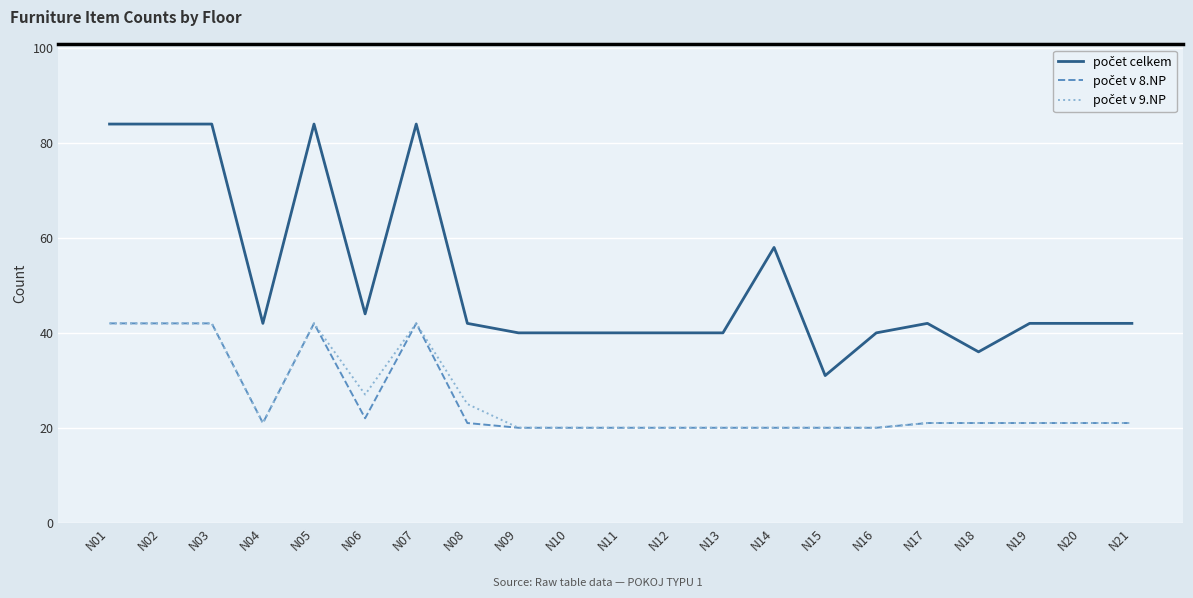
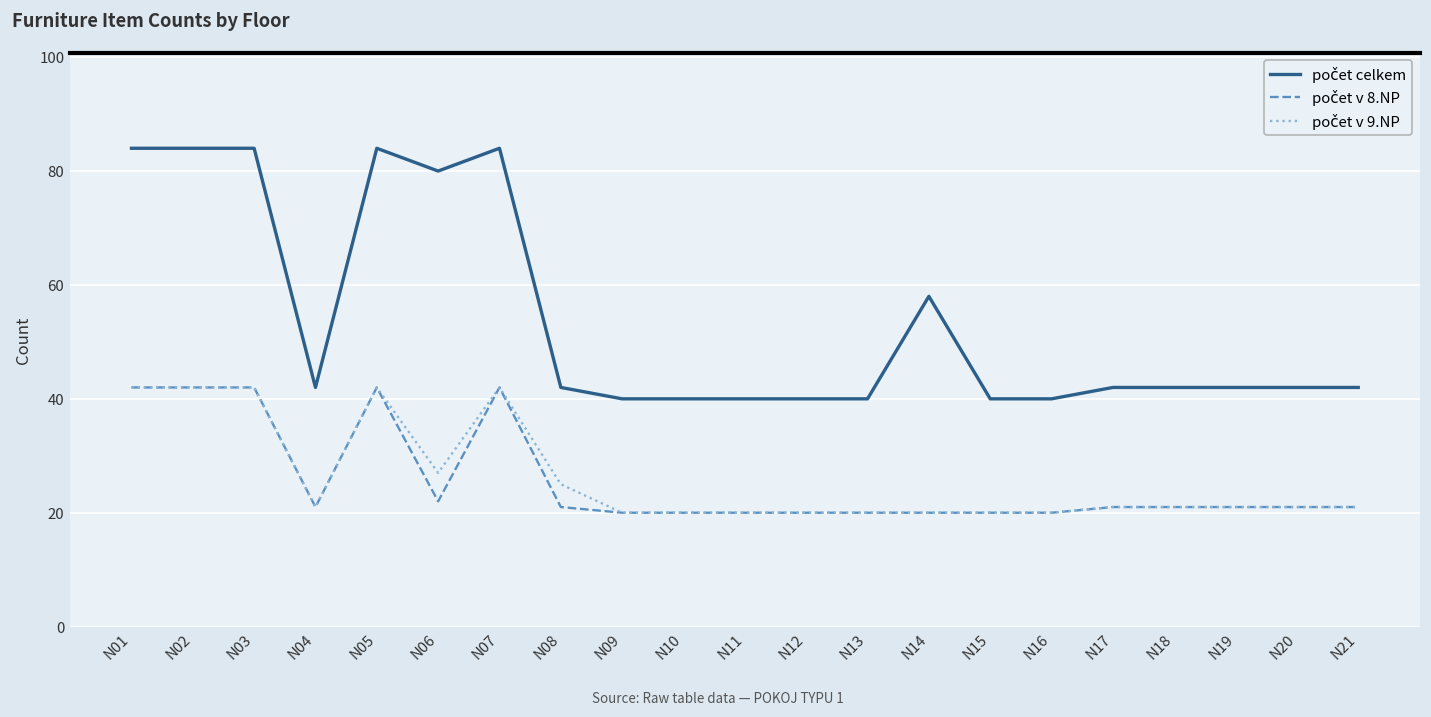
počet celkem, N06: 44 -> 80
počet celkem, N15: 31 -> 40
počet celkem, N18: 36 -> 42
